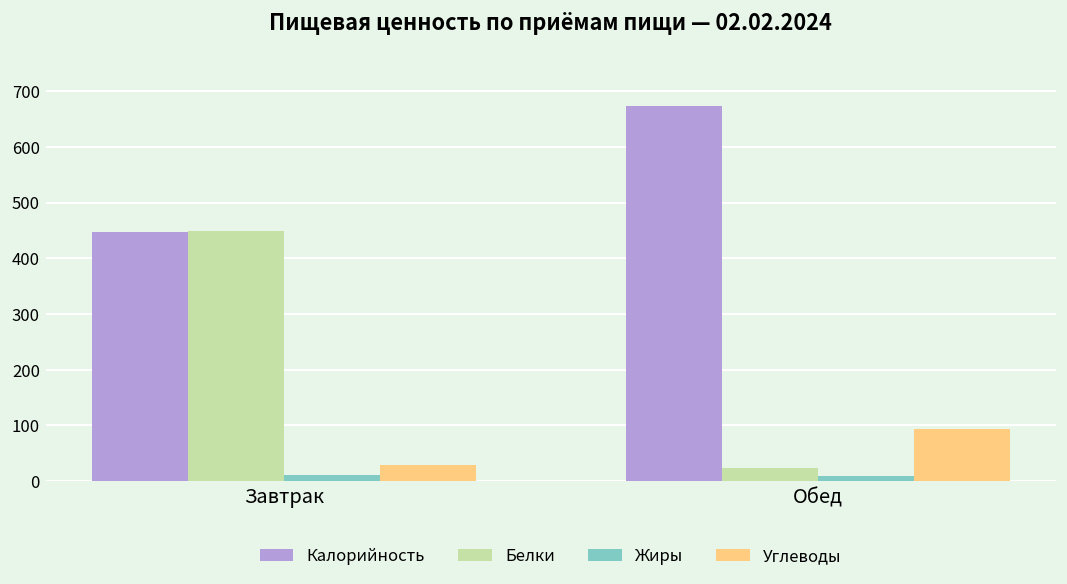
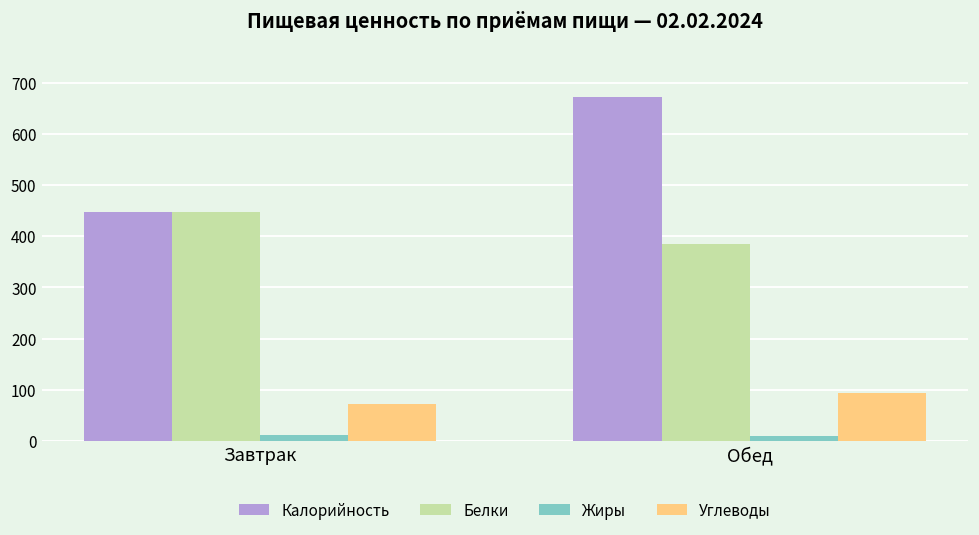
Углеводы, Завтрак: 30 -> 70
Белки, Обед: 20 -> 380
